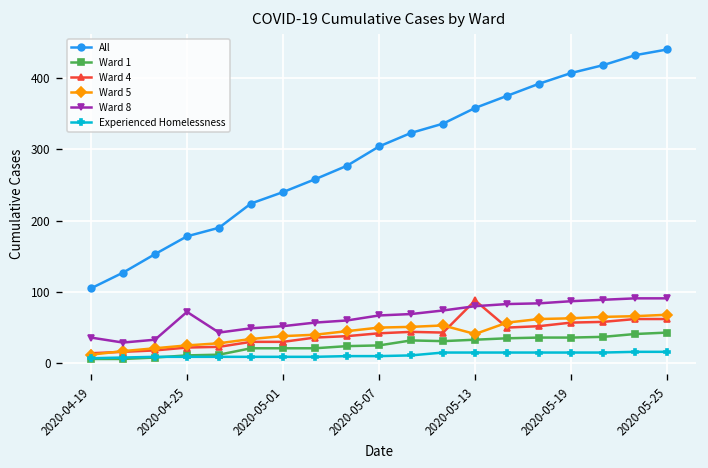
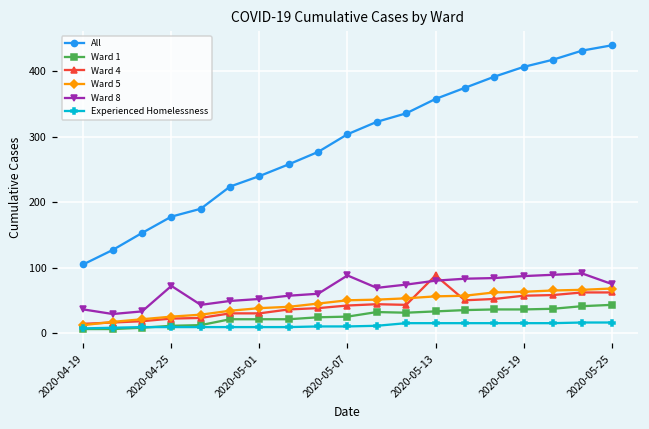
Ward 8, 2020-05-07: 70 -> 90
Ward 5, 2020-05-13: 40 -> 60
Ward 8, 2020-05-25: 90 -> 80
